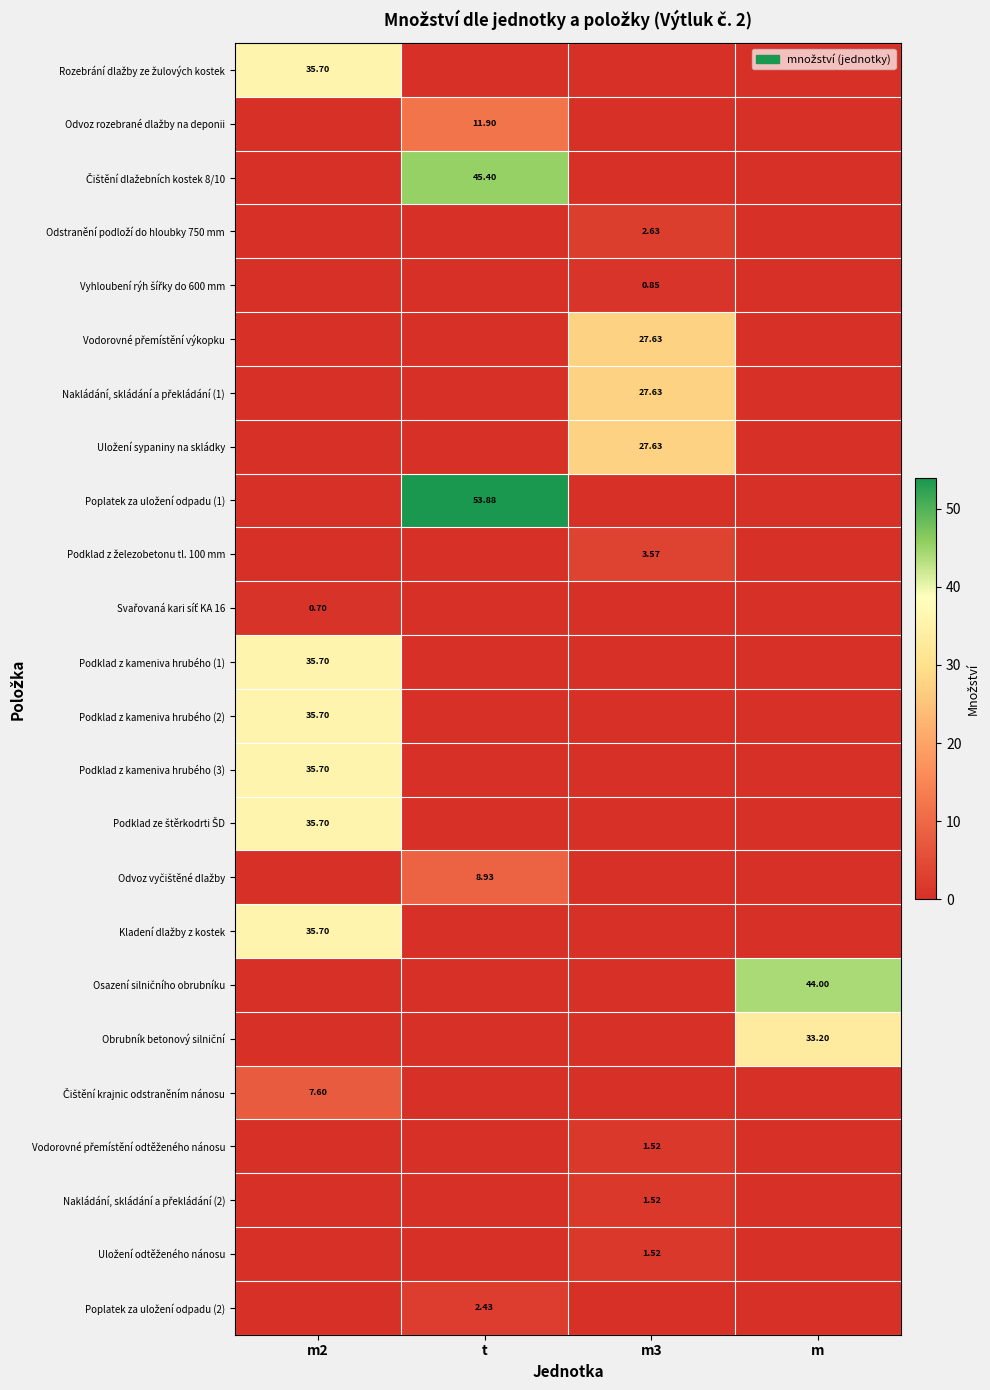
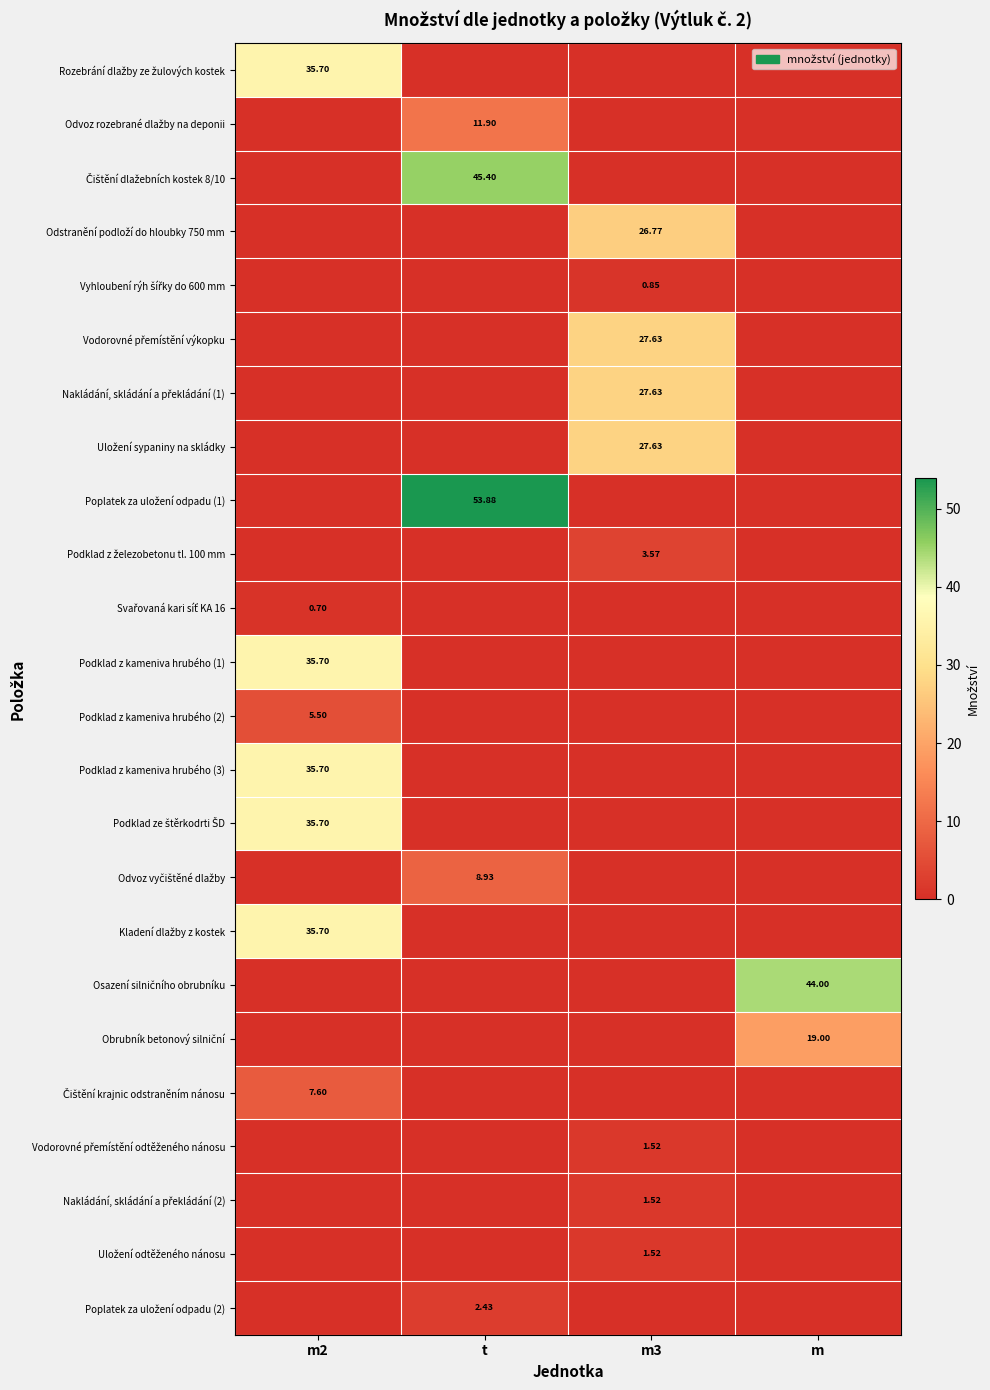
Odstranění podloží do hloubky 750 mm, m3: 2.63 -> 26.77
Podklad z kameniva hrubého (2), m2: 35.70 -> 5.50
Obrubník betonový silniční, m: 33.20 -> 19.00
